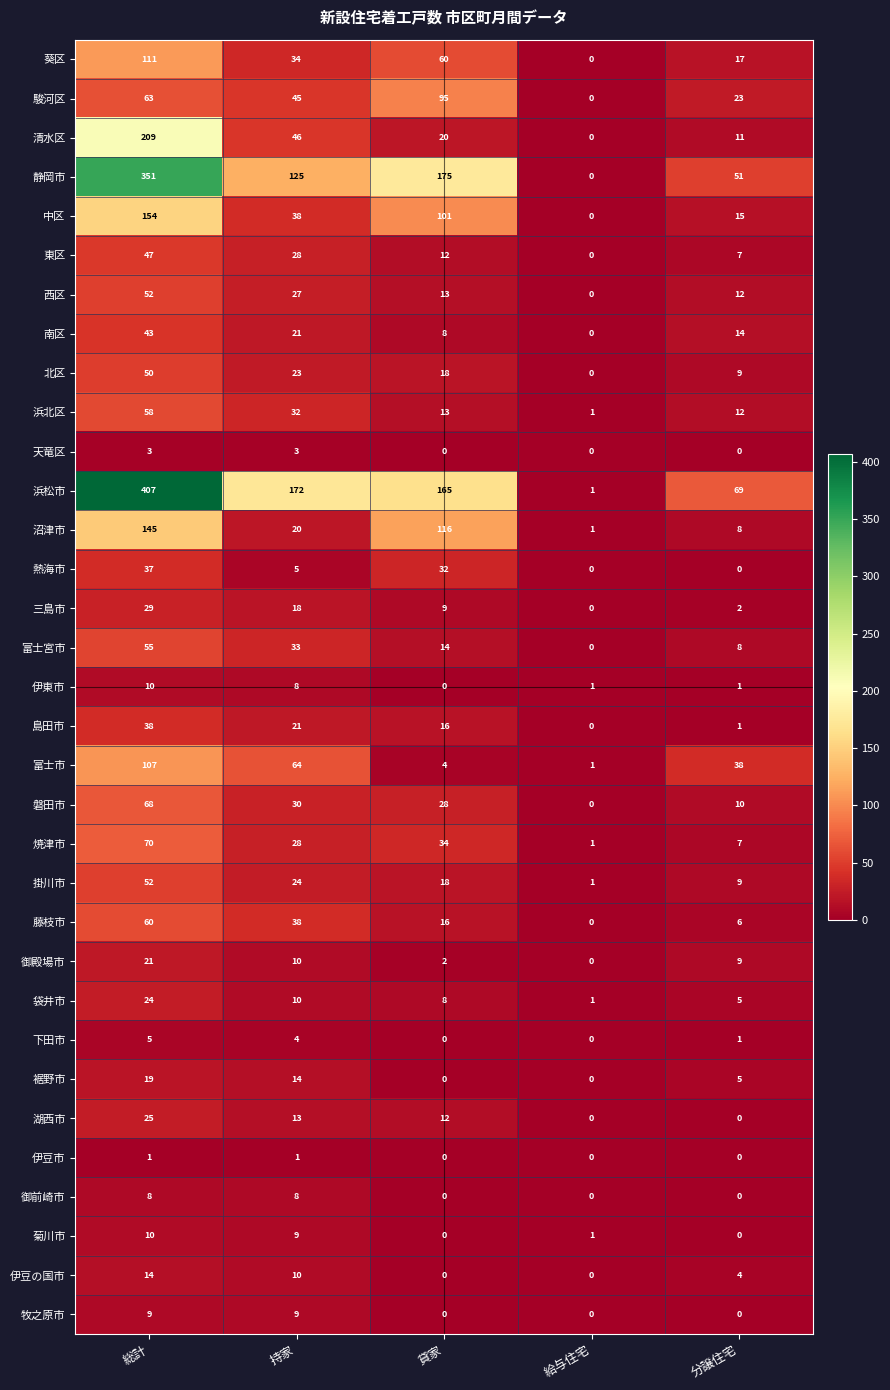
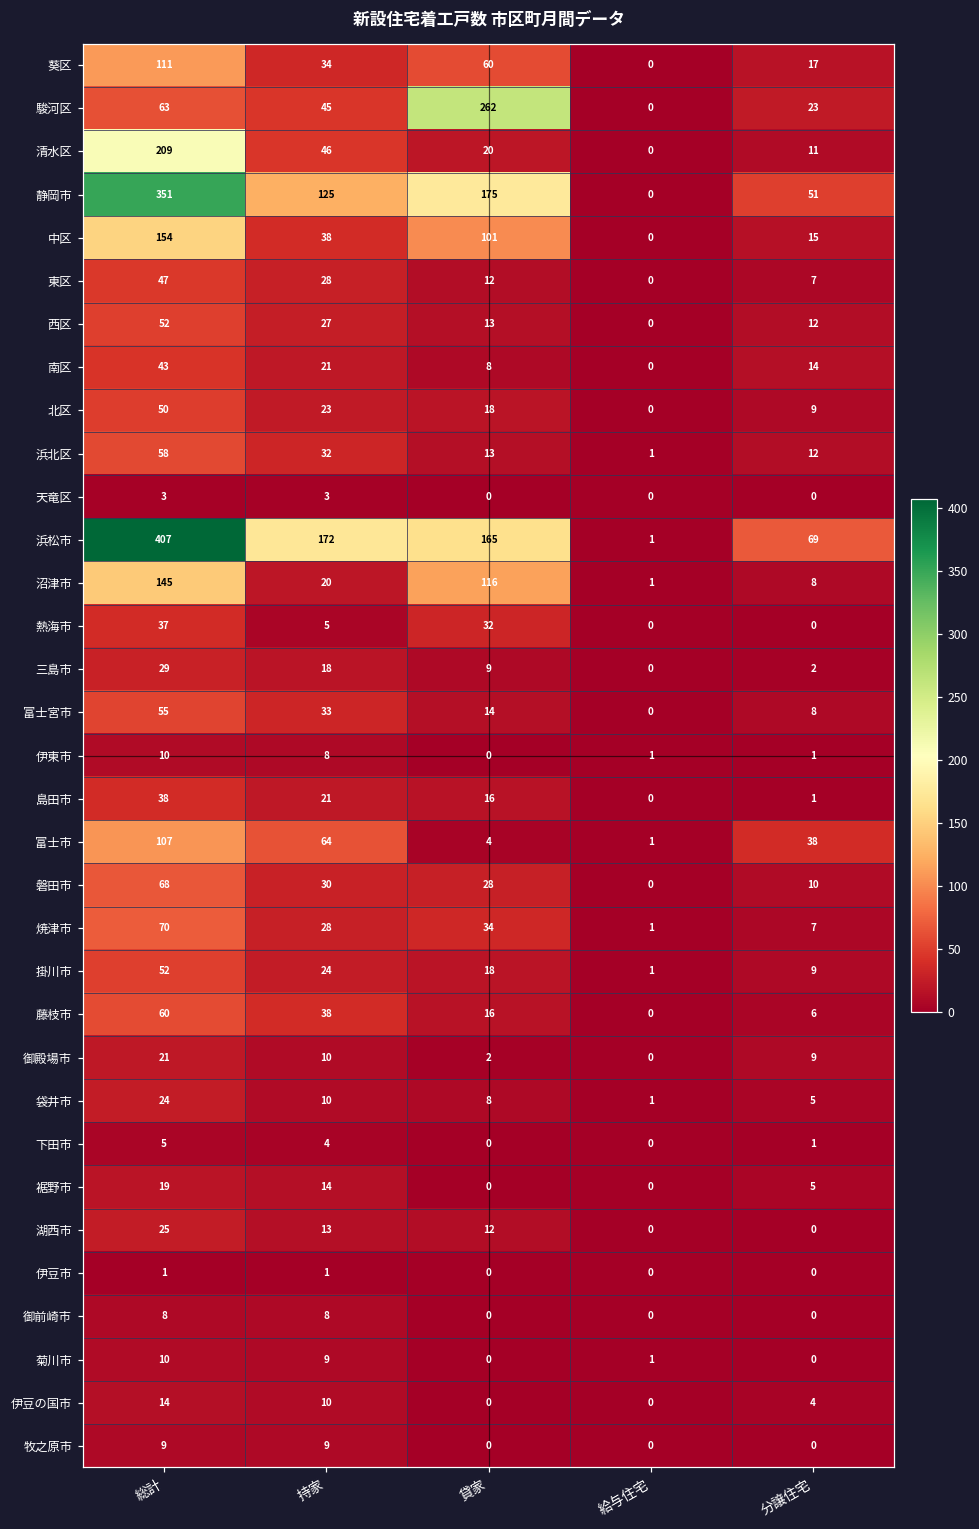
駿河区, 貸家: 95 -> 262
